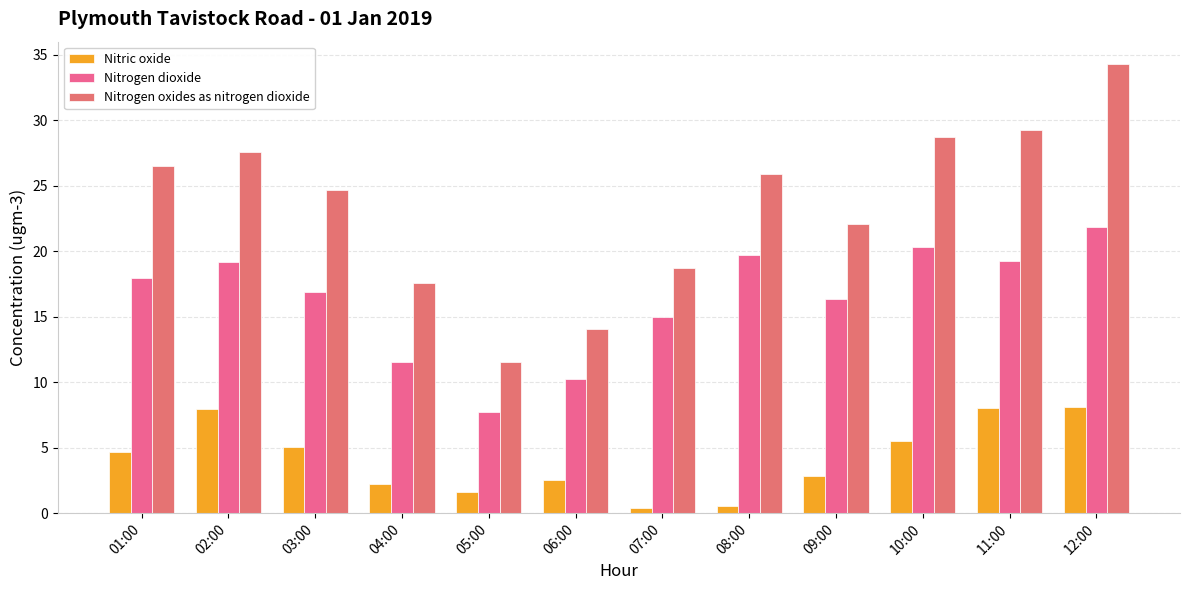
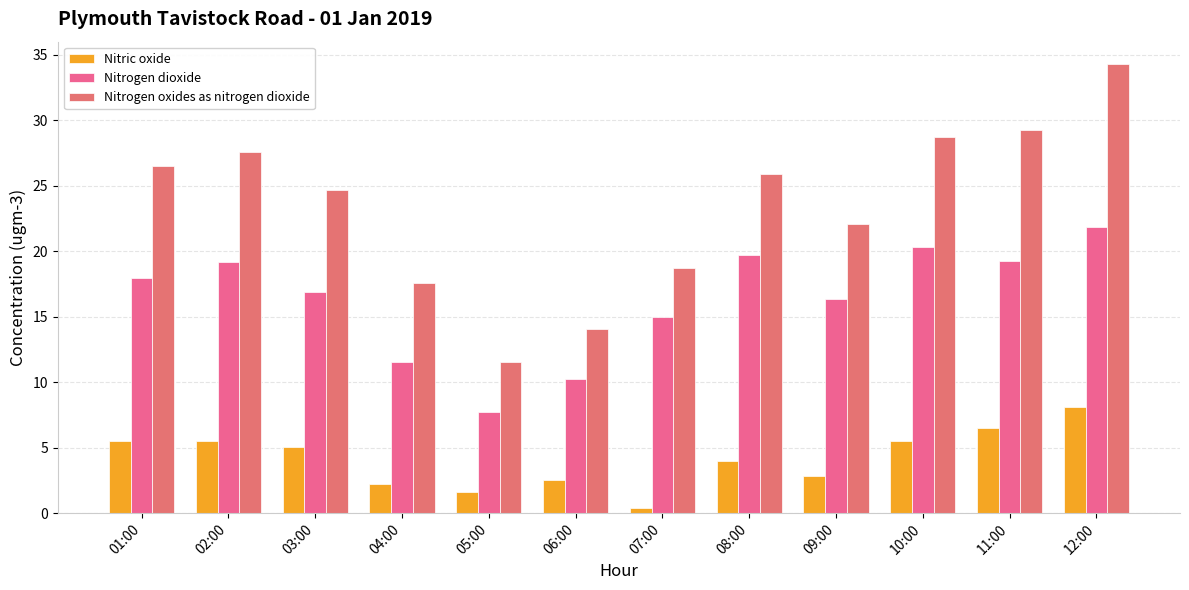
Nitric oxide, 01:00: 4.7 -> 5.5
Nitric oxide, 02:00: 8.0 -> 5.5
Nitric oxide, 08:00: 0.5 -> 4.0
Nitric oxide, 11:00: 8.0 -> 6.5
